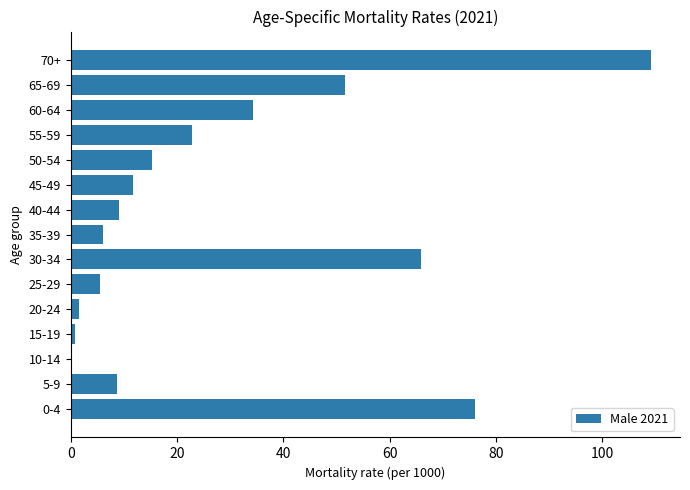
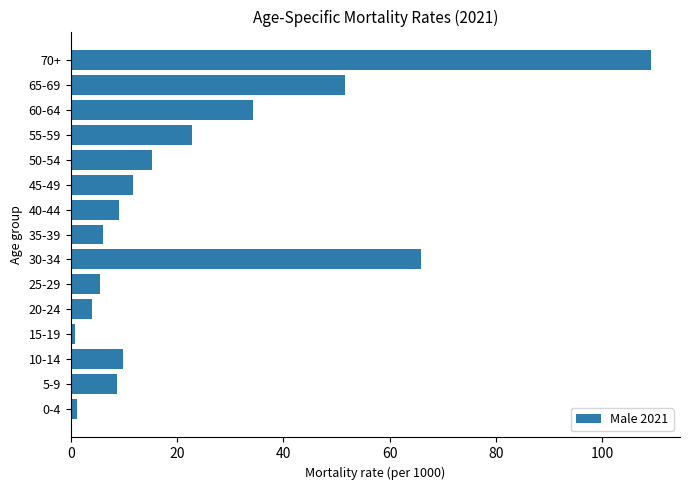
20-24: 2 -> 4
10-14: 0 -> 10
0-4: 76 -> 1
